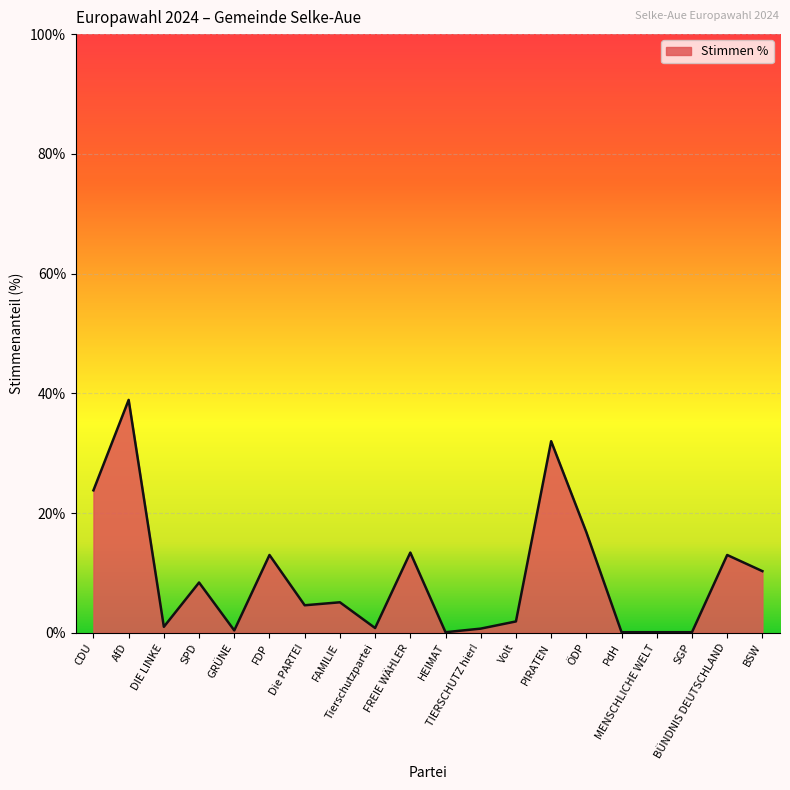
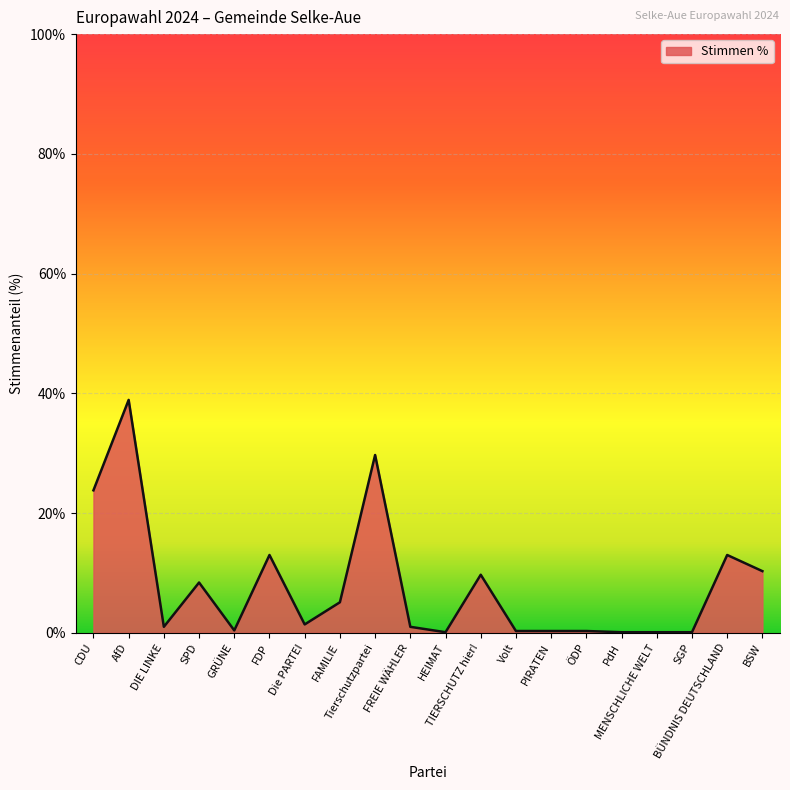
Die PARTEI: 5% -> 1%
Tierschutzpartei: 1% -> 30%
FREIE WÄHLER: 13% -> 1%
TIERSCHUTZ hier!: 1% -> 10%
Volt: 2% -> 0%
PIRATEN: 32% -> 0%
ÖDP: 17% -> 0%
